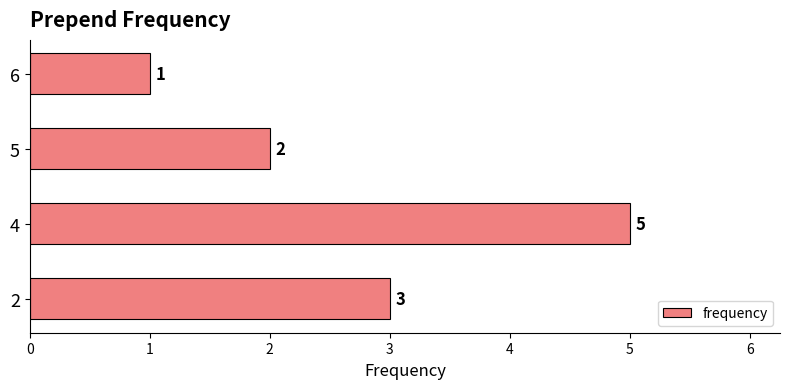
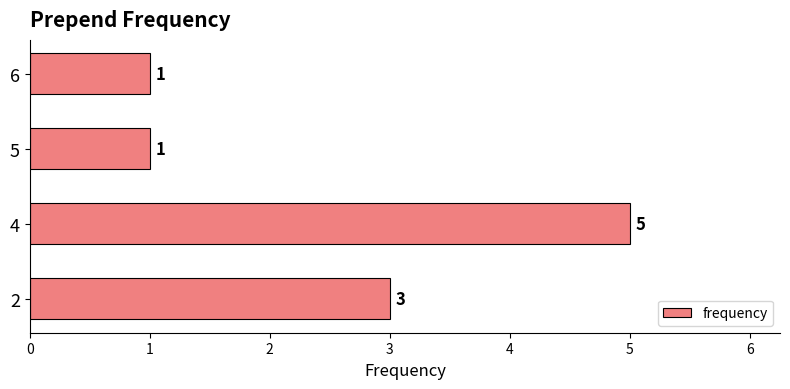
5: 2 -> 1
